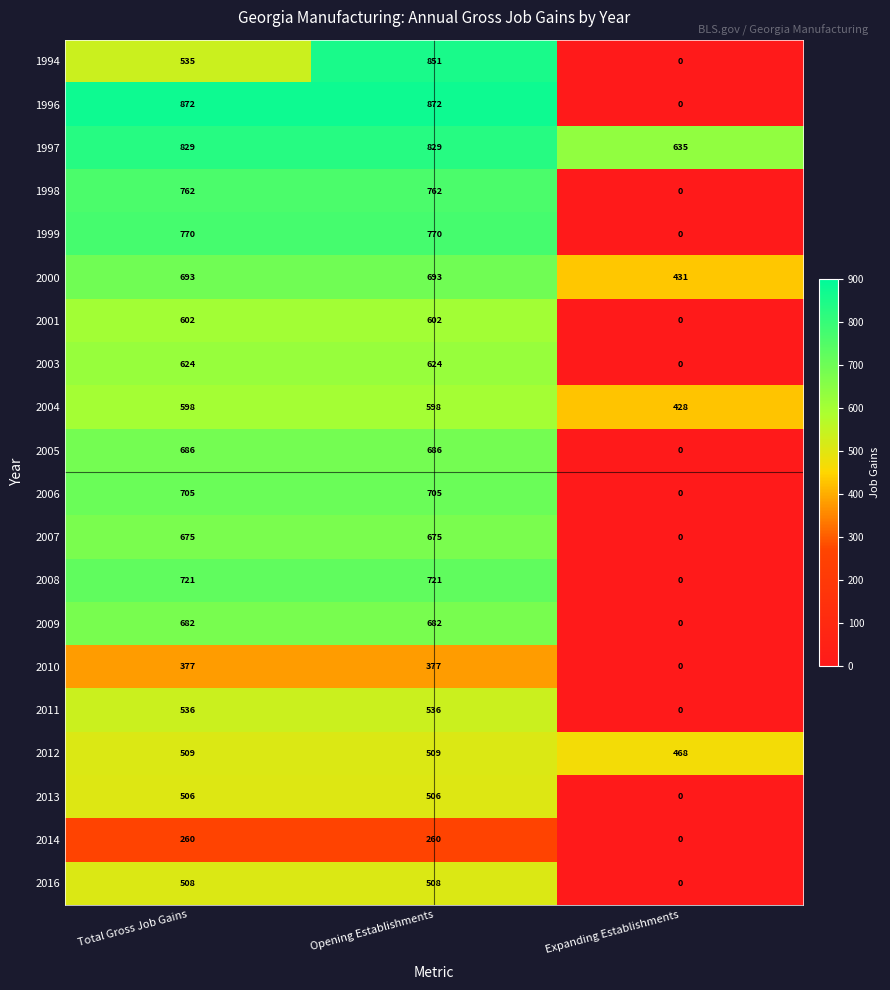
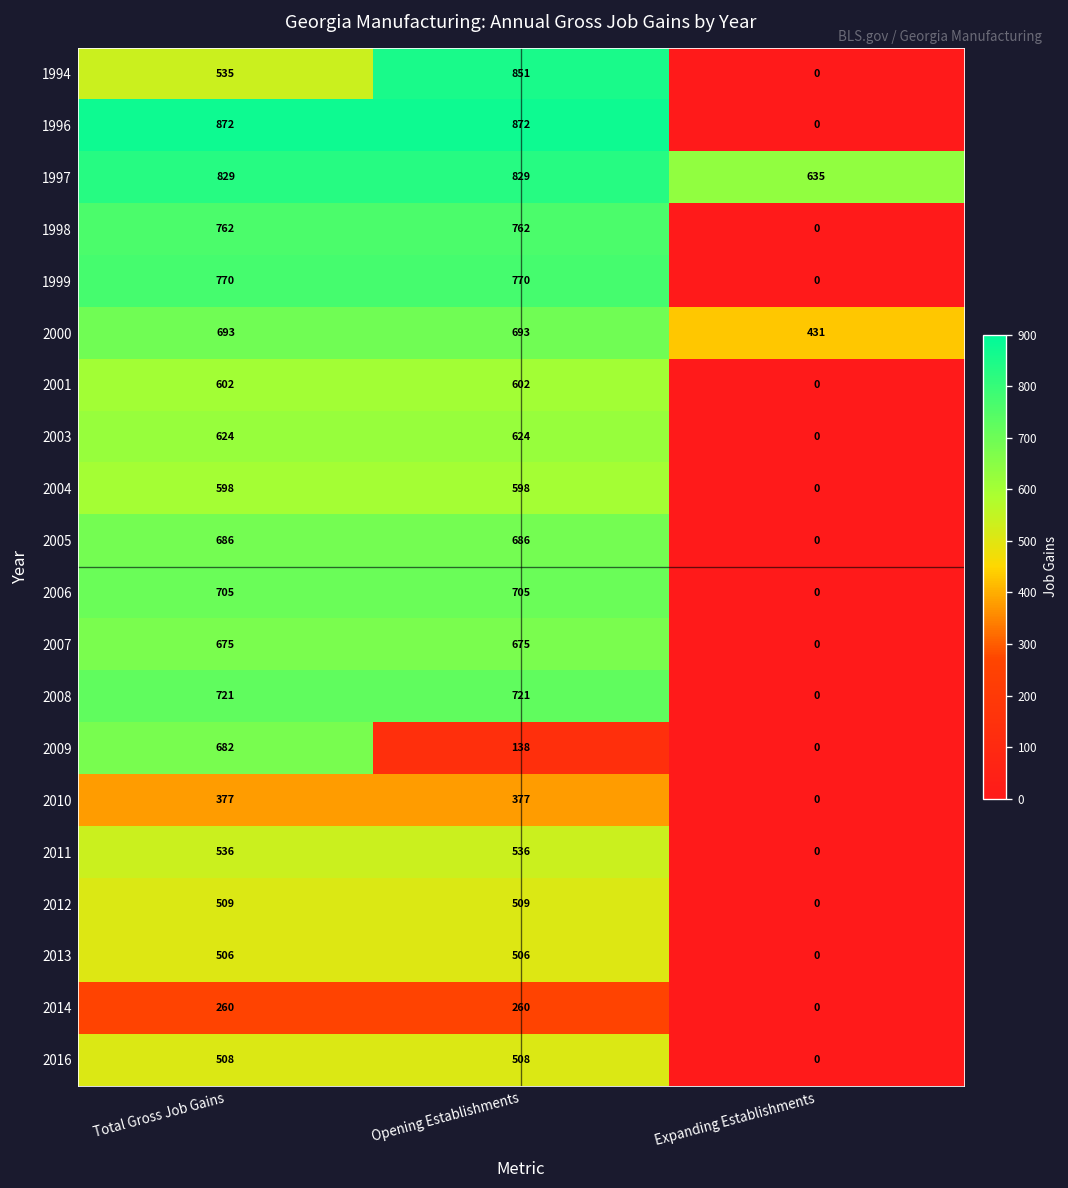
2004, Expanding Establishments: 428 -> 0
2009, Opening Establishments: 682 -> 138
2012, Expanding Establishments: 468 -> 0
